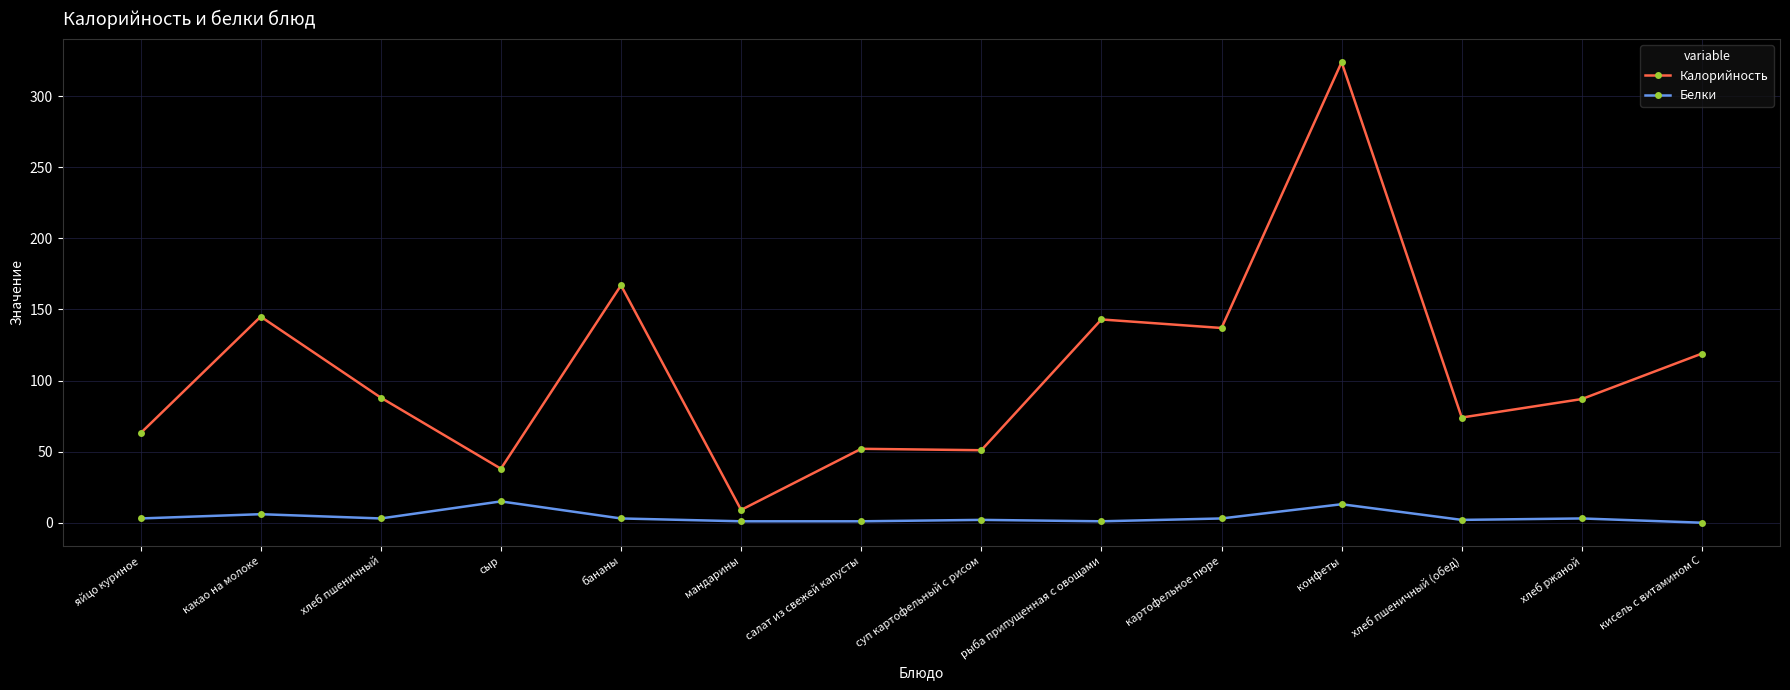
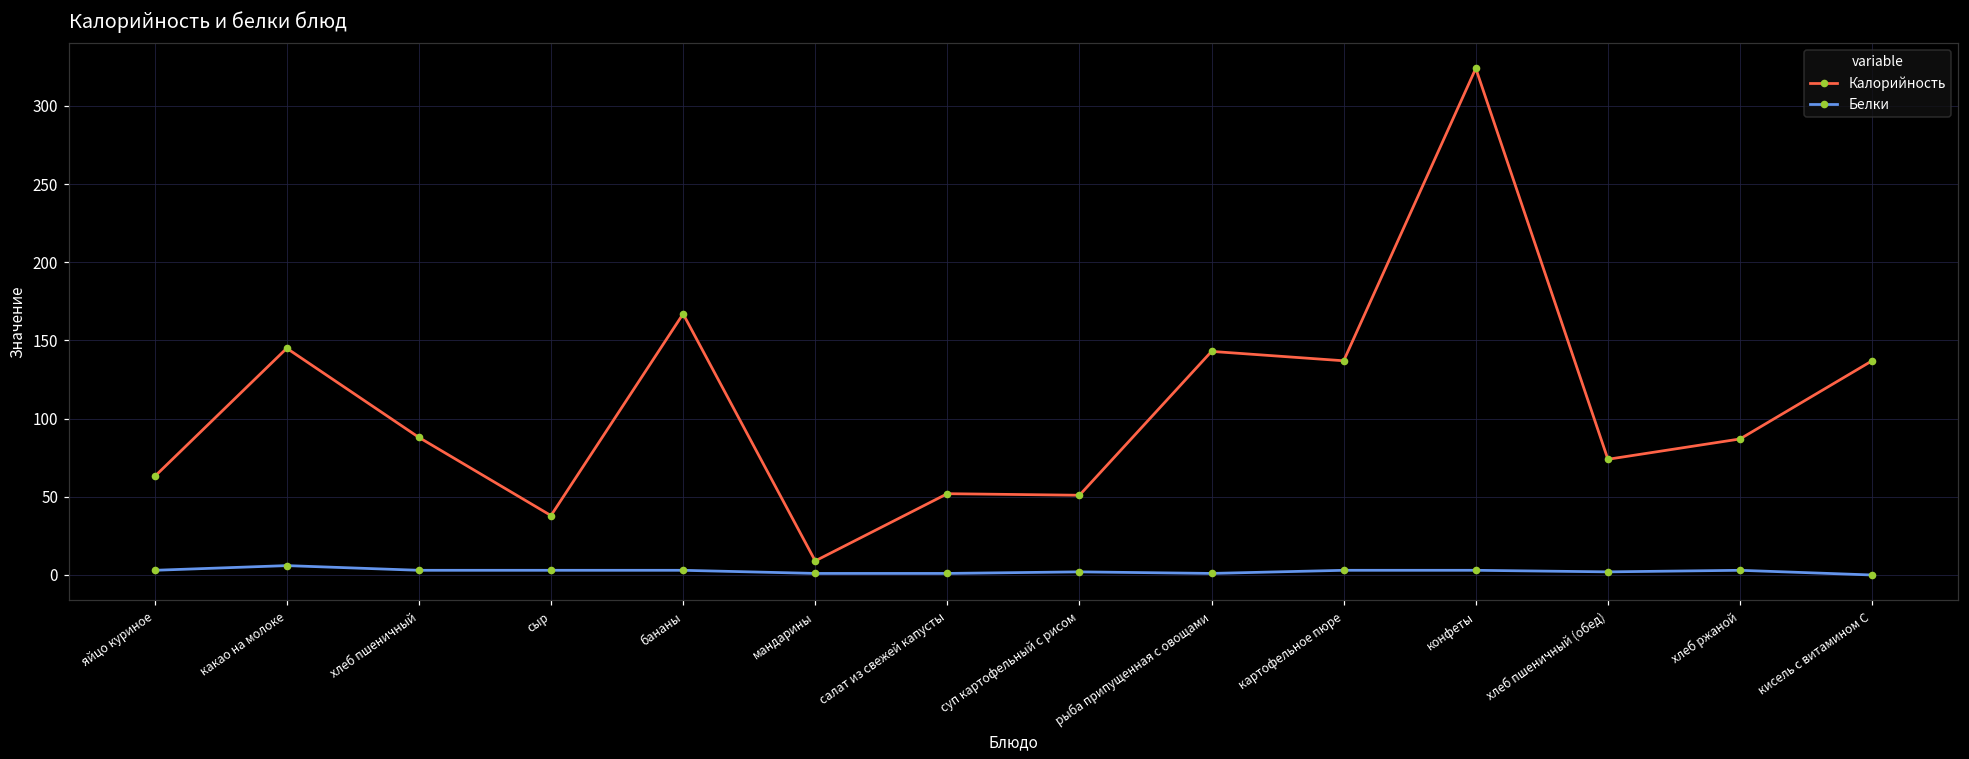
Белки, сыр: 15 -> 3
Белки, конфеты: 13 -> 3
Калорийность, кисель с витамином С: 119 -> 137
